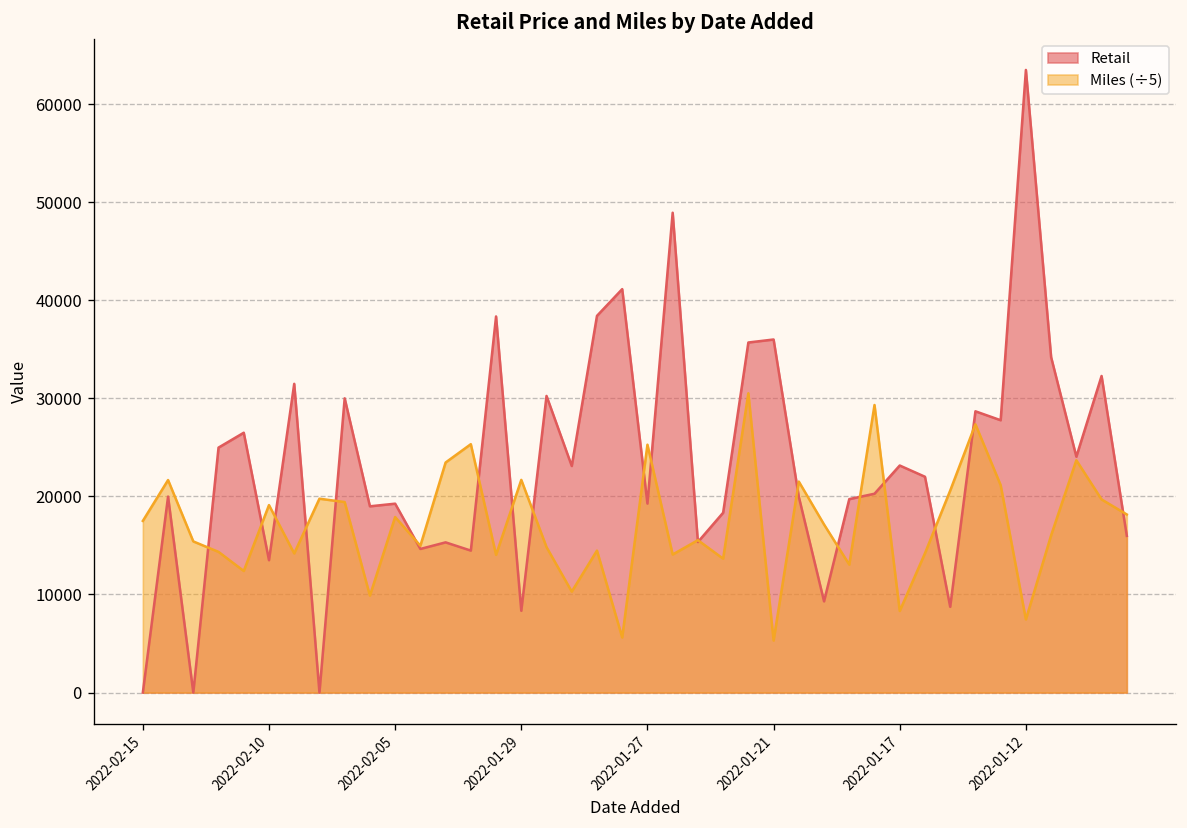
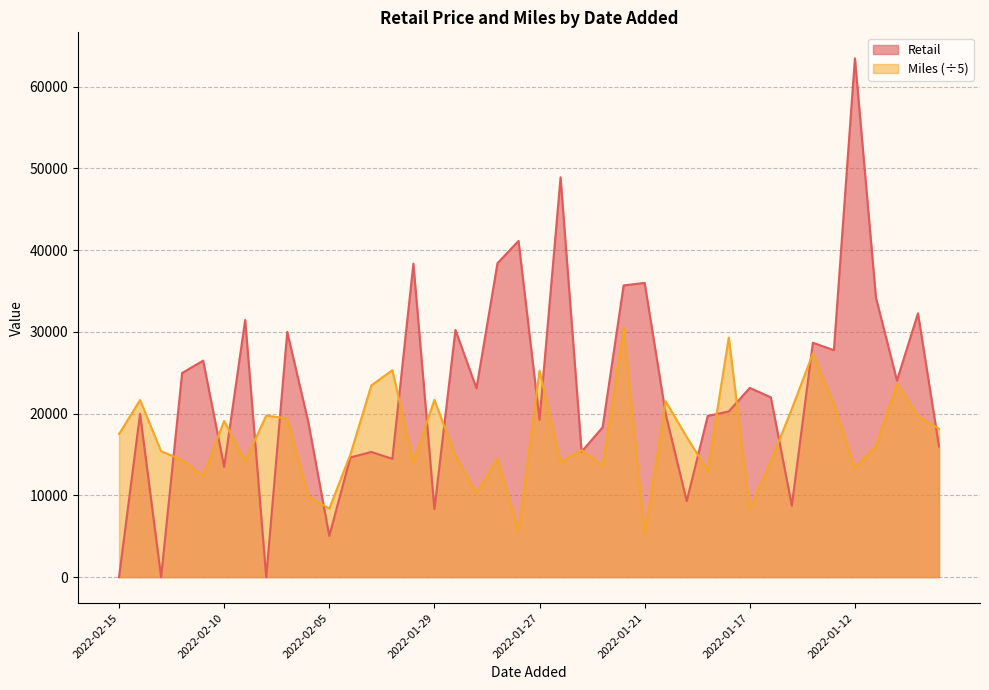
Retail, 2022-02-05: 19000 -> 5000
Miles (÷5), 2022-02-05: 18000 -> 8000
Miles (÷5), 2022-01-12: 7000 -> 13000
